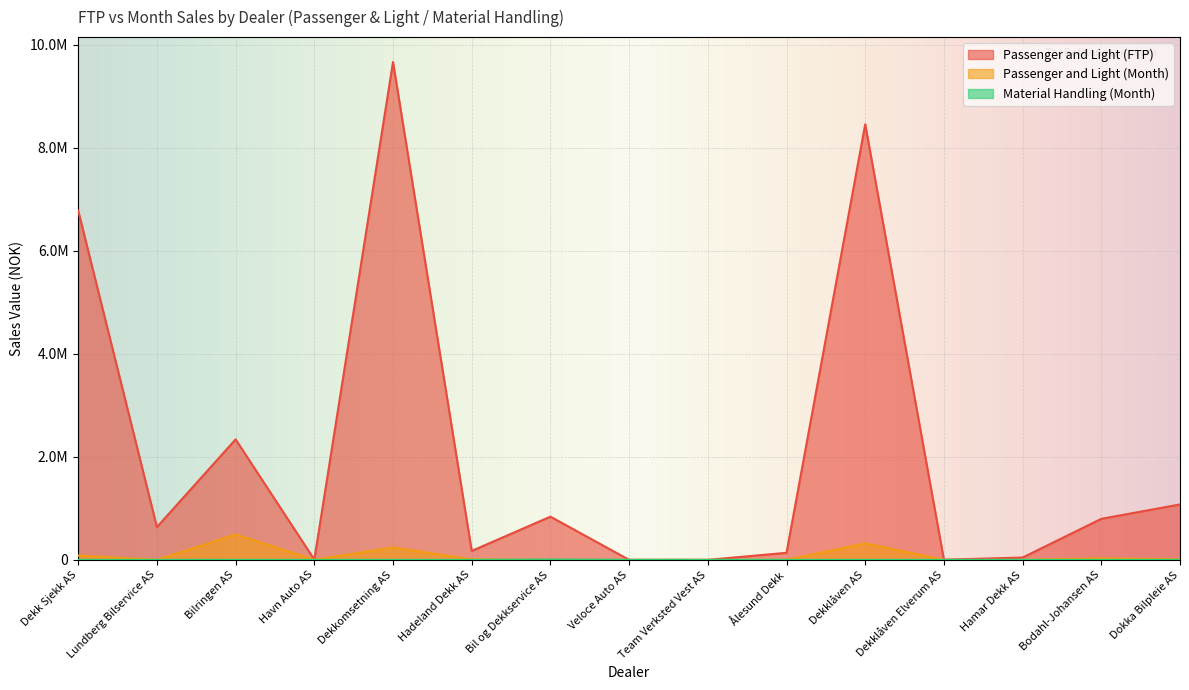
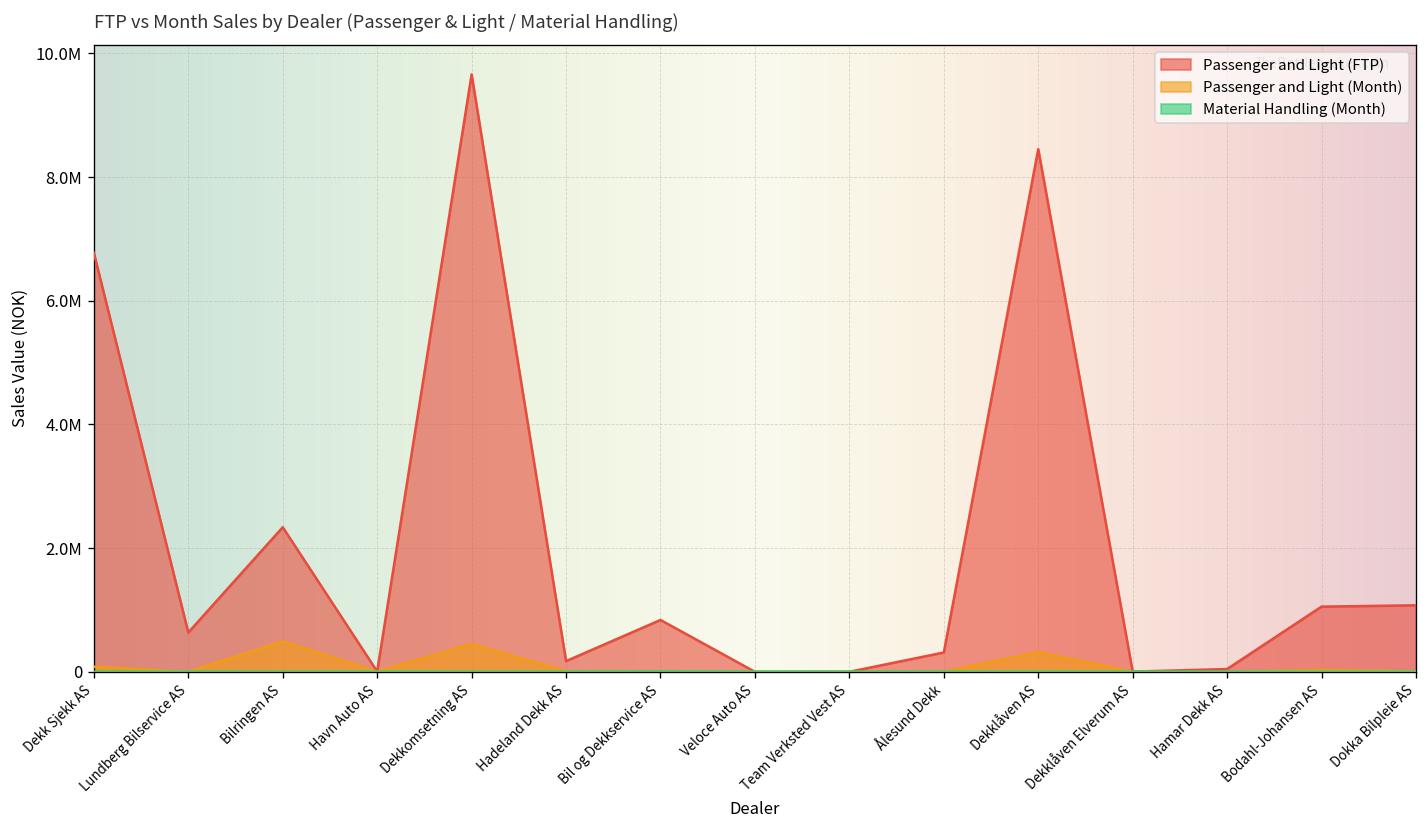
Passenger and Light (Month), Dekkomsetning AS: 200000 -> 500000
Passenger and Light (FTP), Ålesund Dekk: 100000 -> 300000
Passenger and Light (FTP), Bodahl-Johansen AS: 800000 -> 1100000
